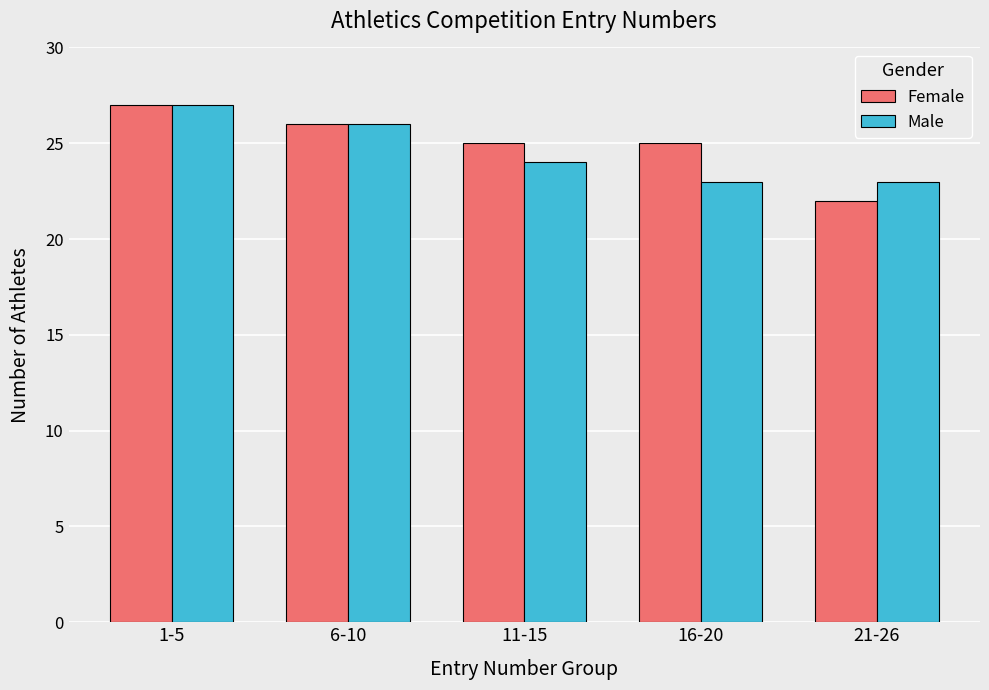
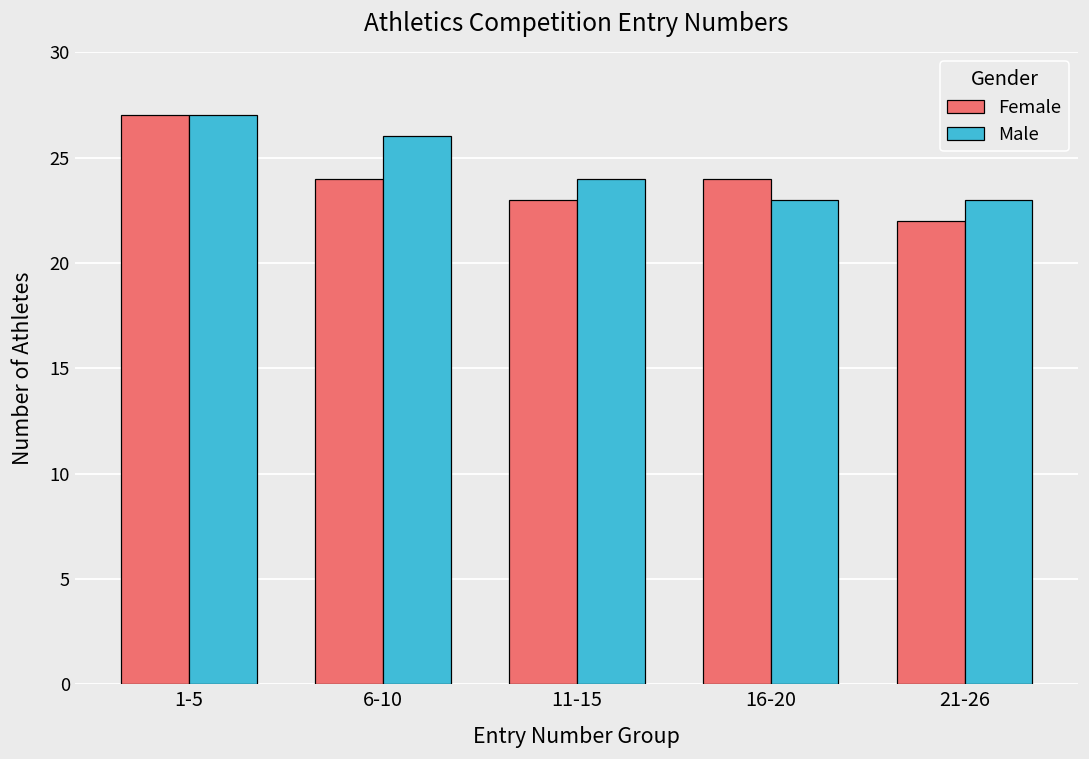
Female, 6-10: 26 -> 24
Female, 11-15: 25 -> 23
Female, 16-20: 25 -> 24
